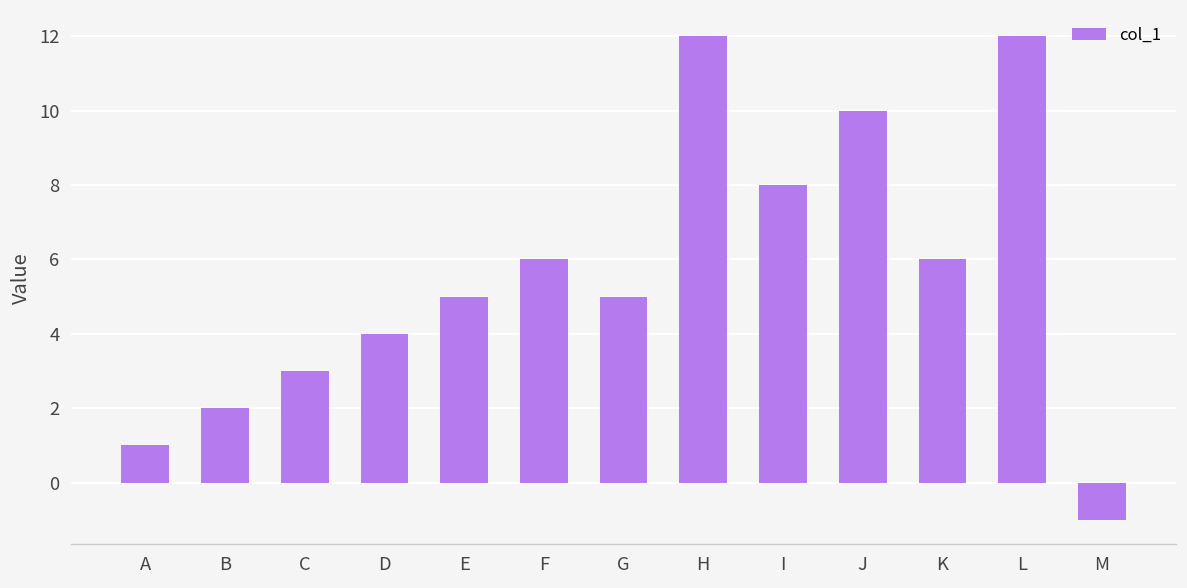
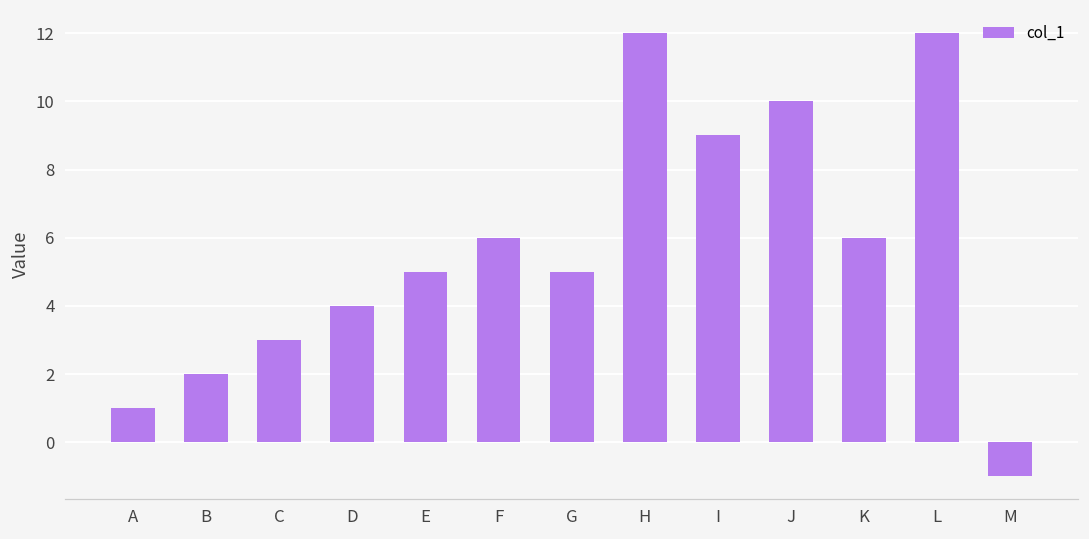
I: 8 -> 9
